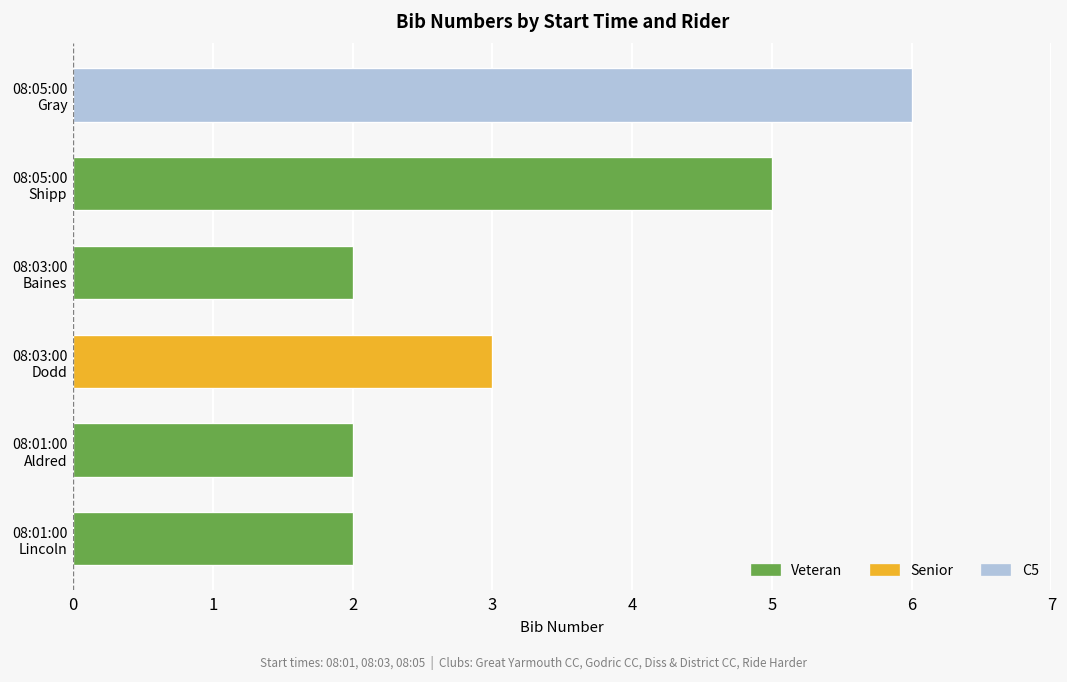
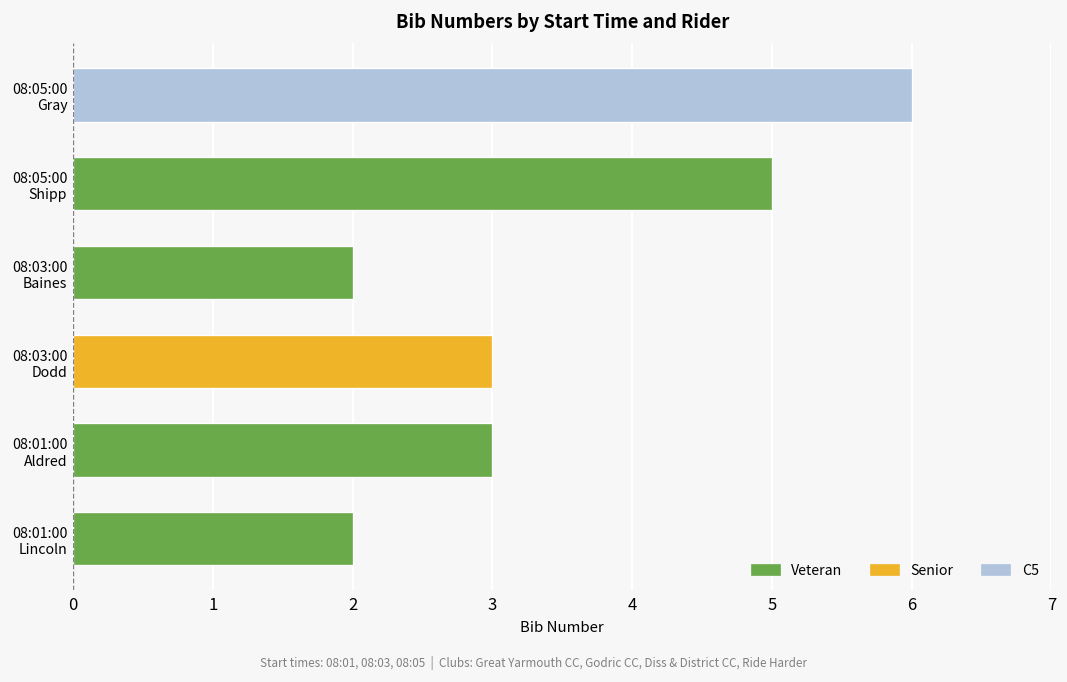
08:01:00 Aldred: 2 -> 3
